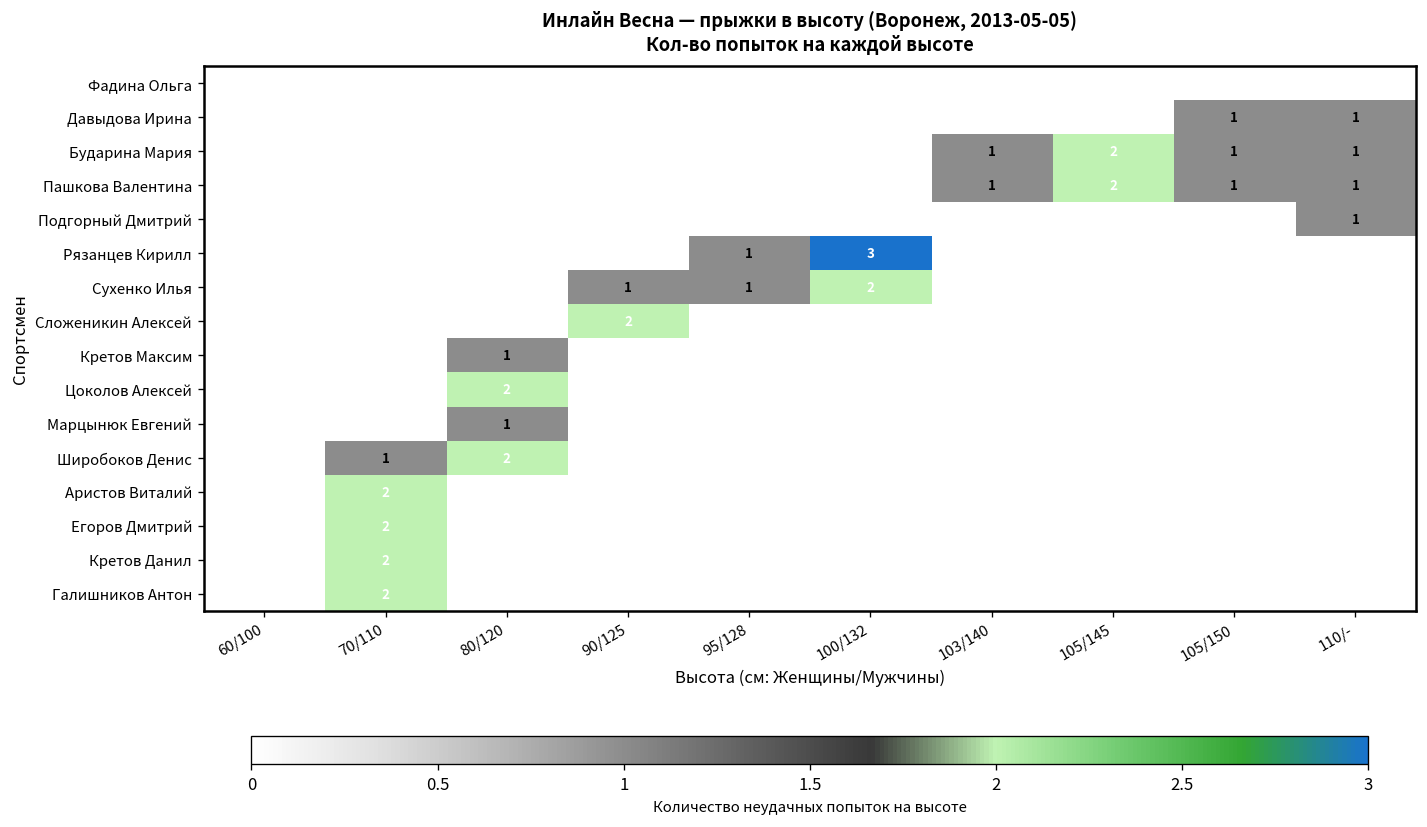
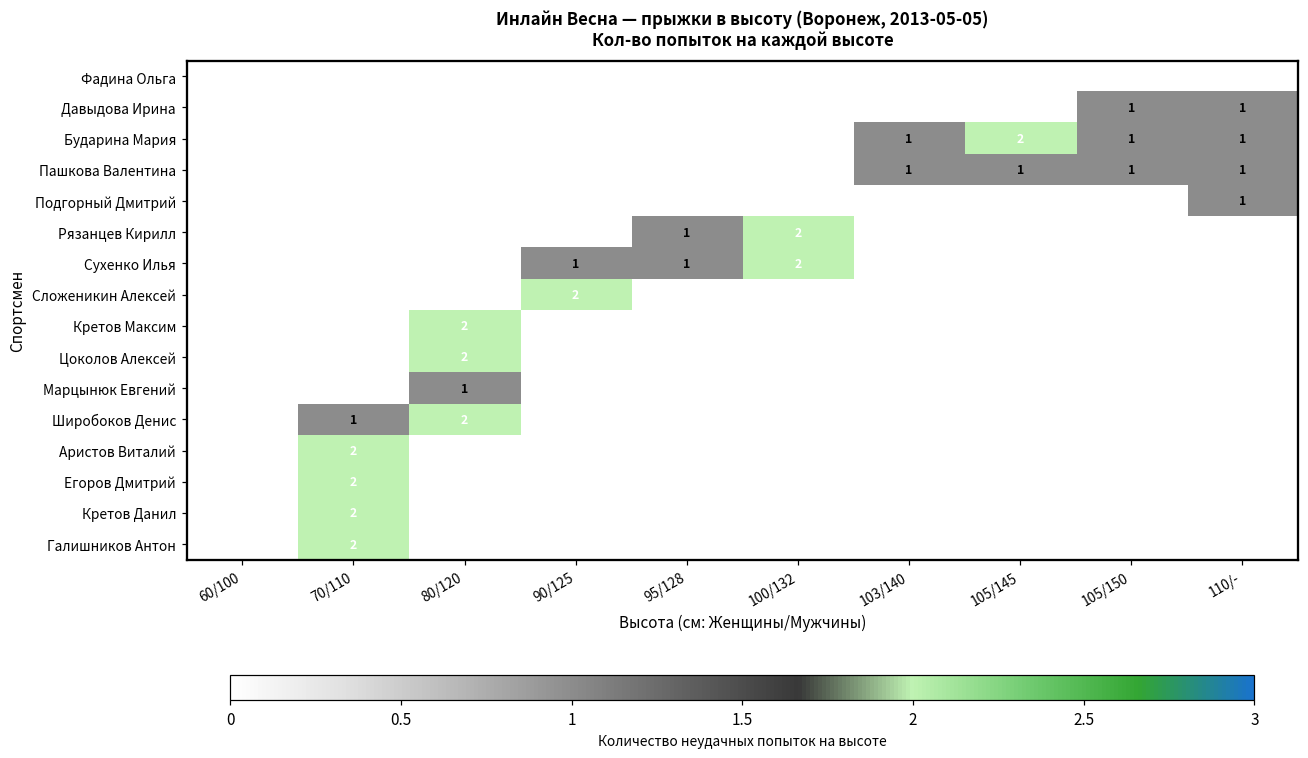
Пашкова Валентина, 105/145: 2 -> 1
Рязанцев Кирилл, 100/132: 3 -> 2
Кретов Максим, 80/120: 1 -> 2
